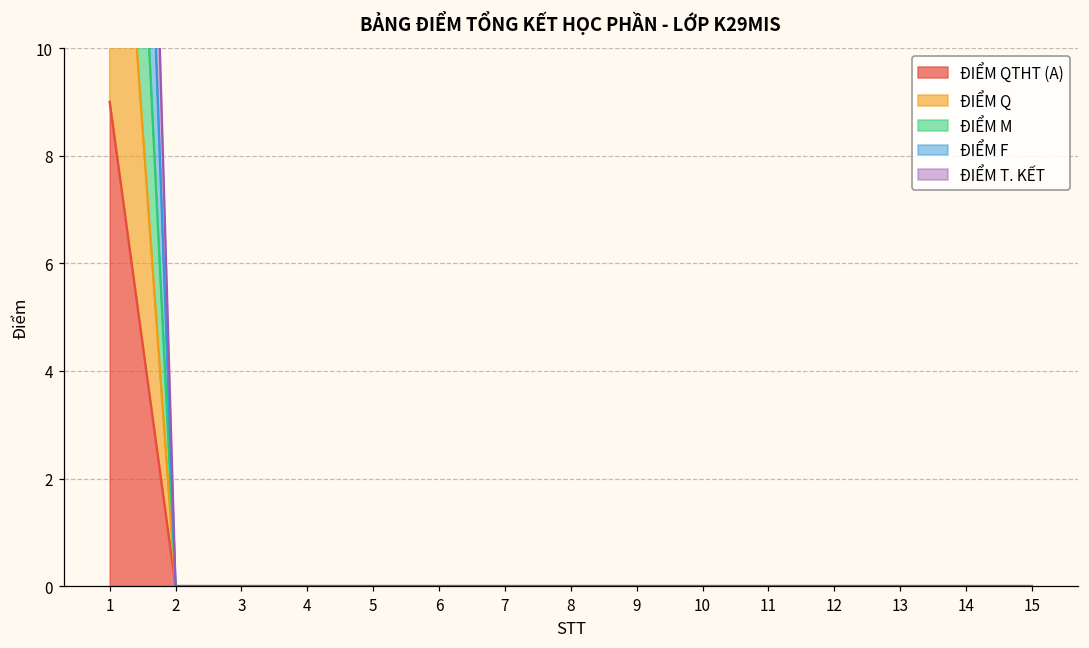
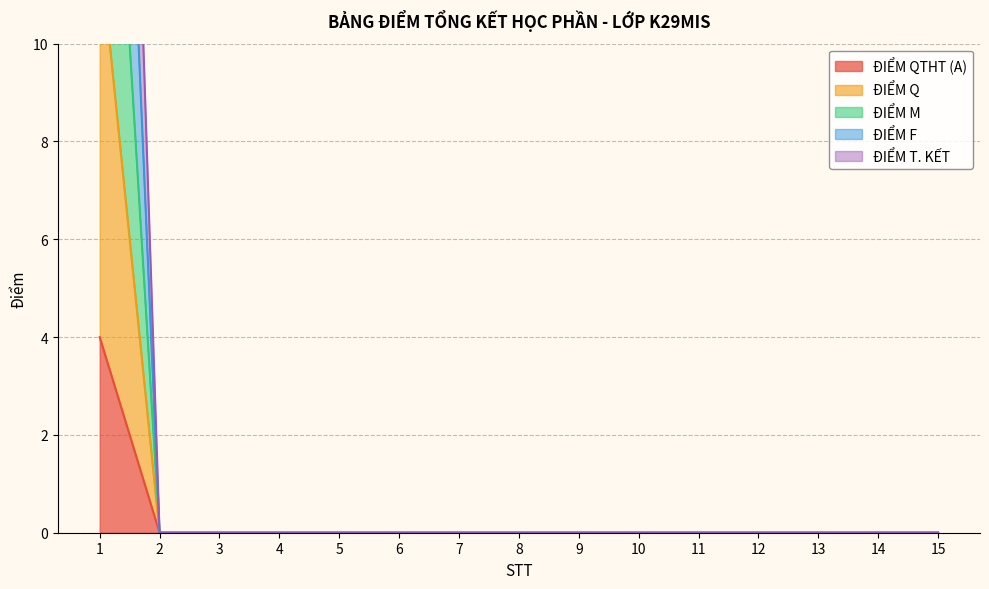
ĐIỂM QTHT (A), 1: 9 -> 4
